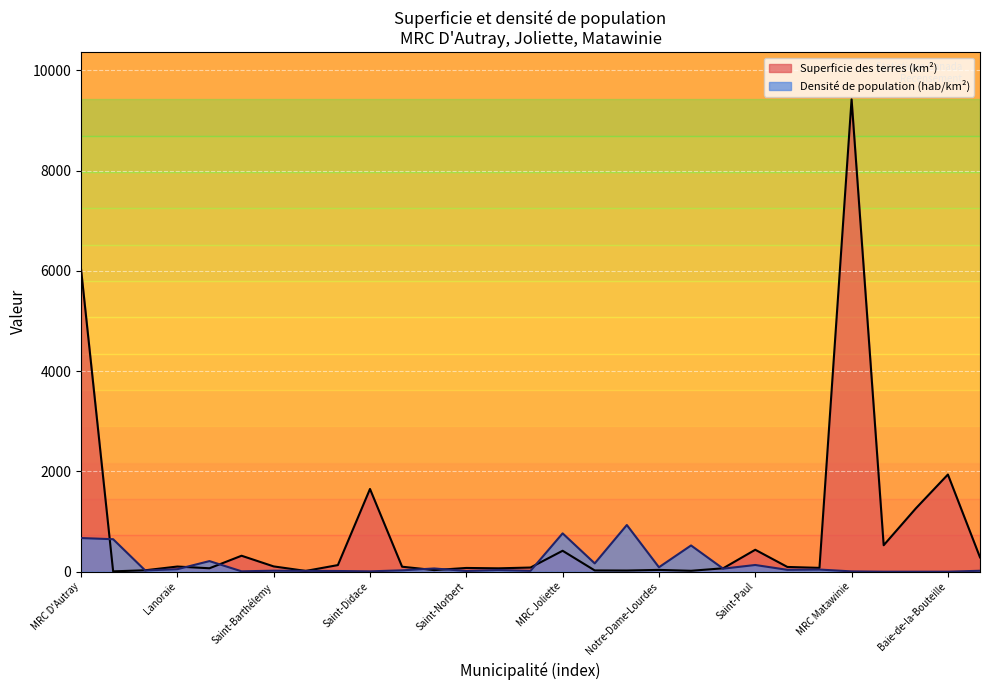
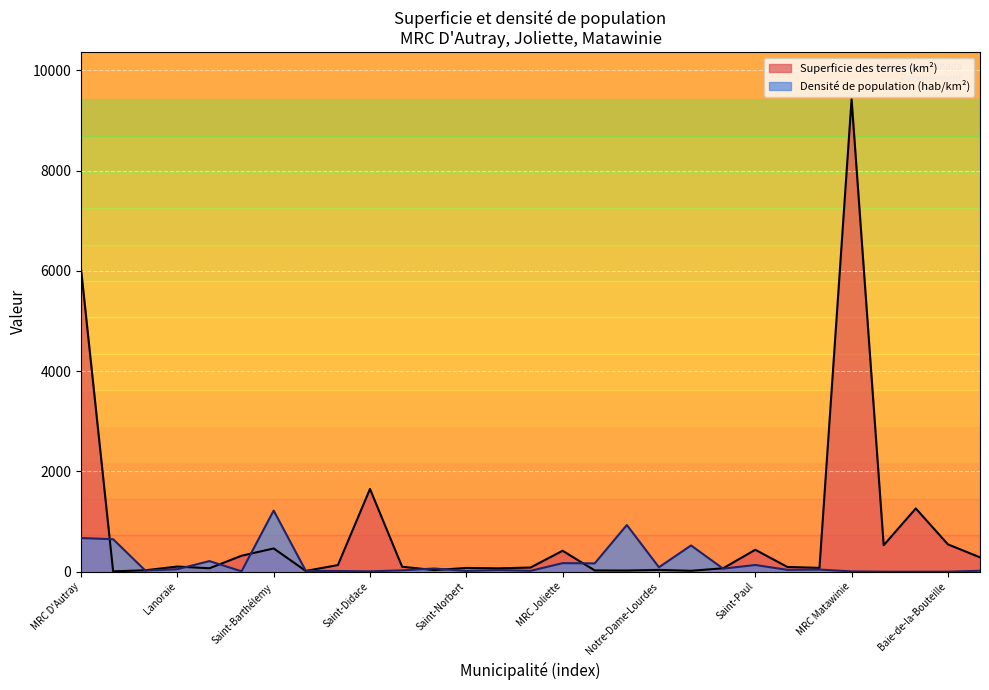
Superficie des terres (km²), Saint-Barthélemy: 100 -> 500
Densité de population (hab/km²), Saint-Barthélemy: 0 -> 1200
Densité de population (hab/km²), MRC Joliette: 800 -> 200
Superficie des terres (km²), Baie-de-la-Bouteille: 1900 -> 500
